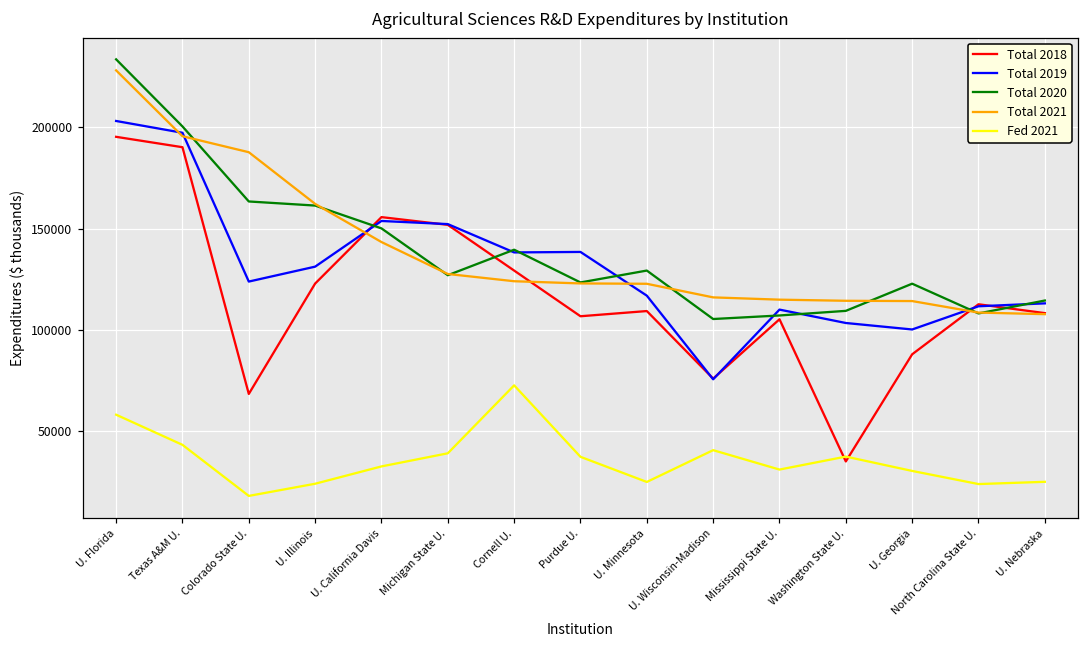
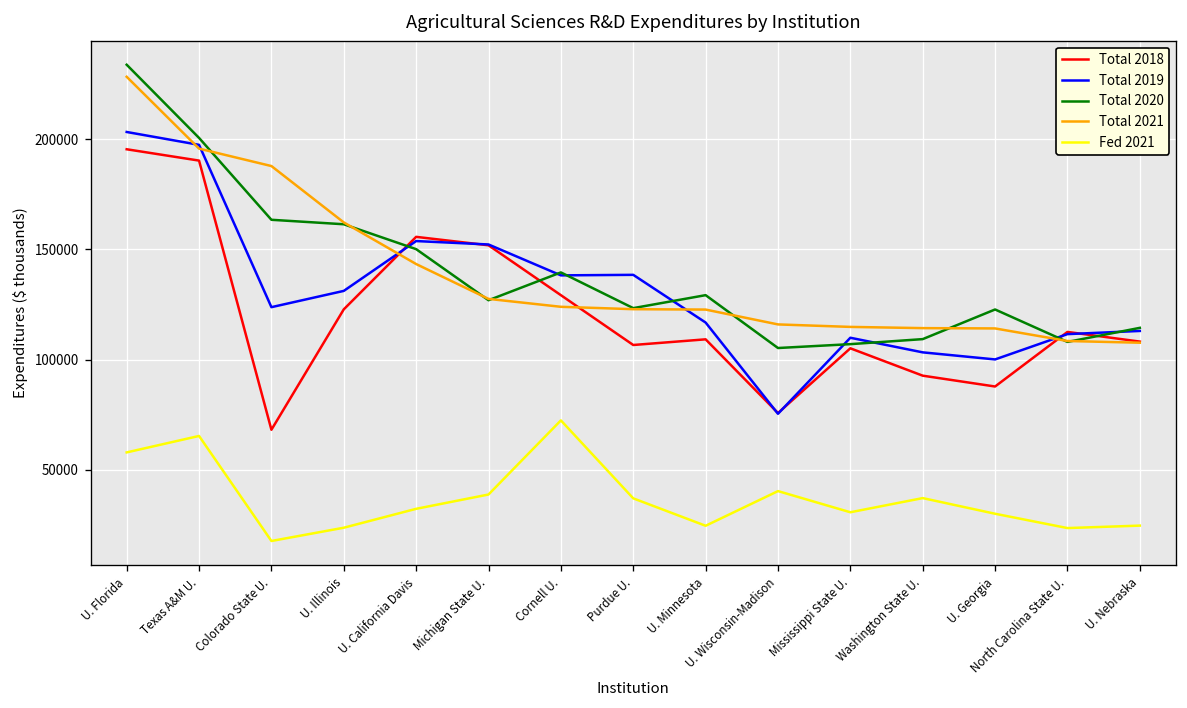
Fed 2021, Texas A&M U.: 43000 -> 65000
Total 2018, Washington State U.: 35000 -> 93000
